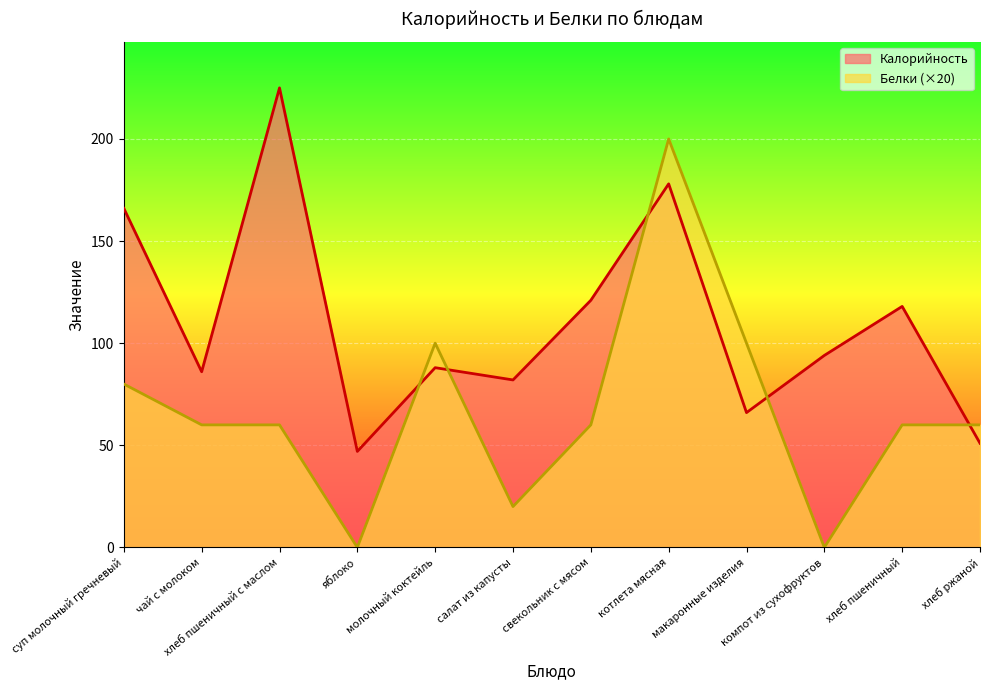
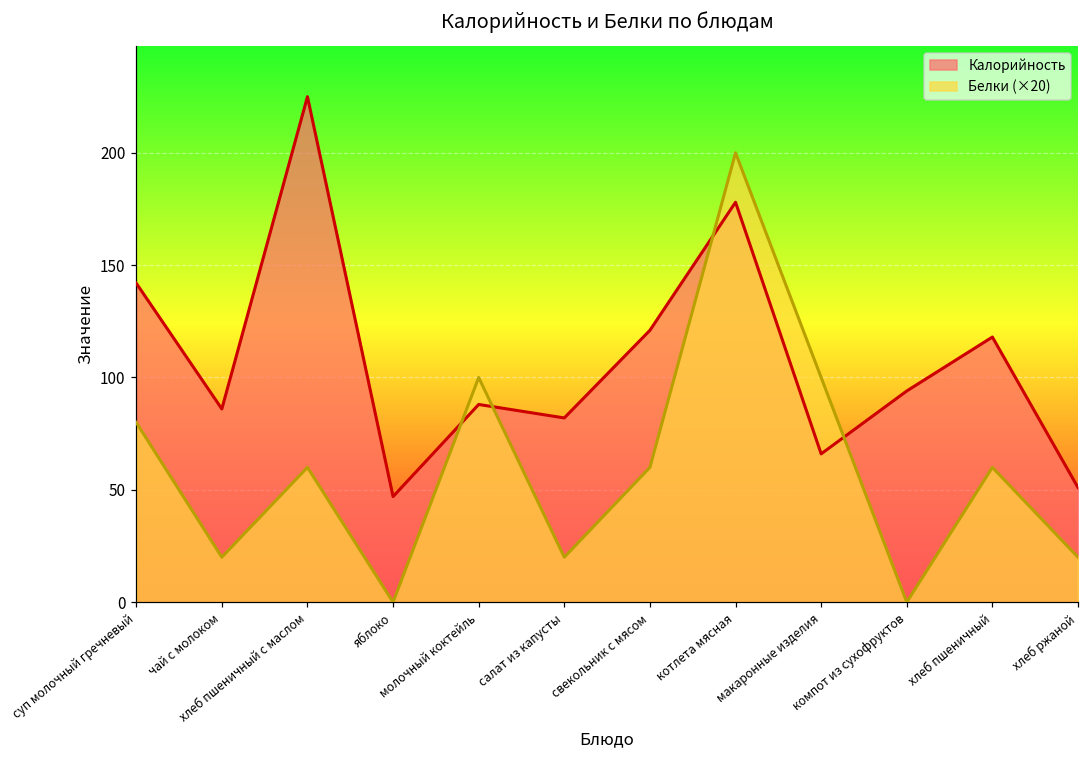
Калорийность, суп молочный гречневый: 166 -> 142
Белки (×20), чай с молоком: 60 -> 20
Белки (×20), хлеб ржаной: 60 -> 20
